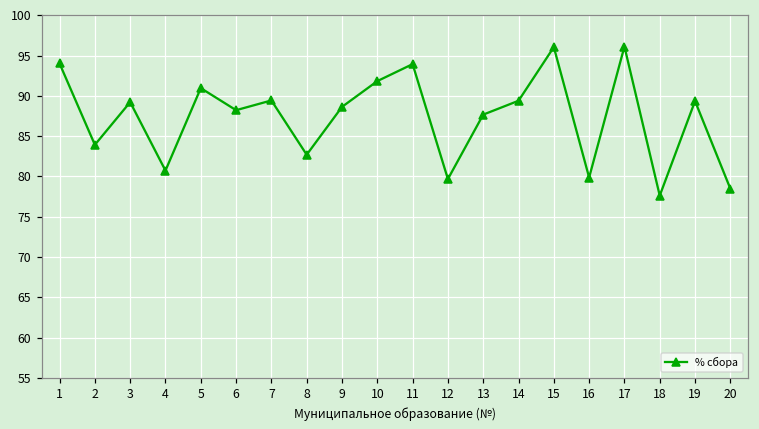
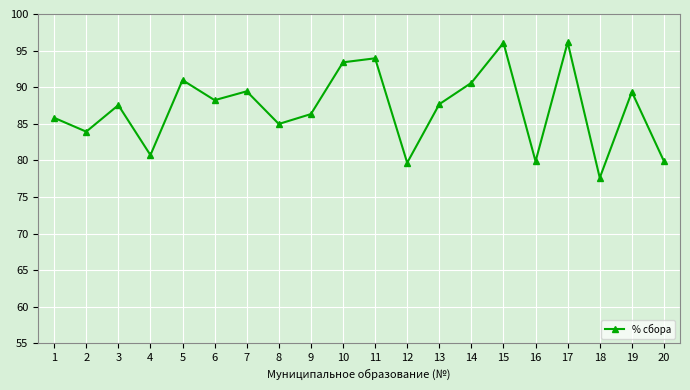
1: 94 -> 86
3: 89 -> 88
8: 83 -> 85
9: 89 -> 86
10: 92 -> 93
14: 89 -> 91
20: 78 -> 80
